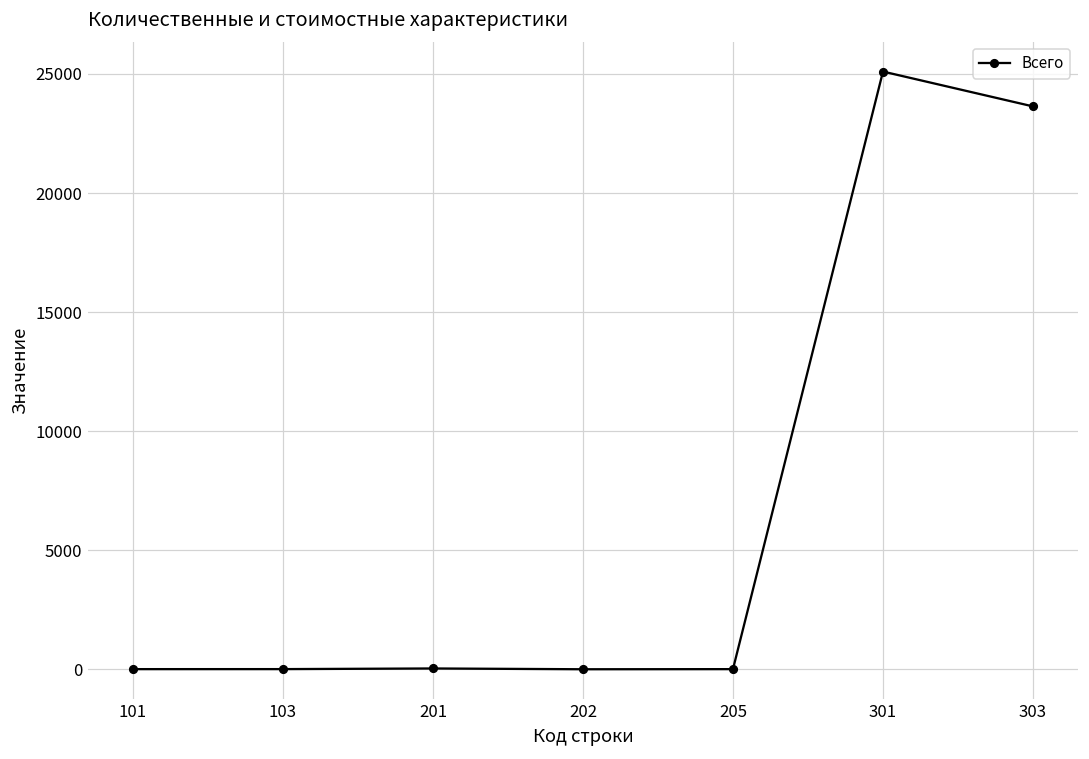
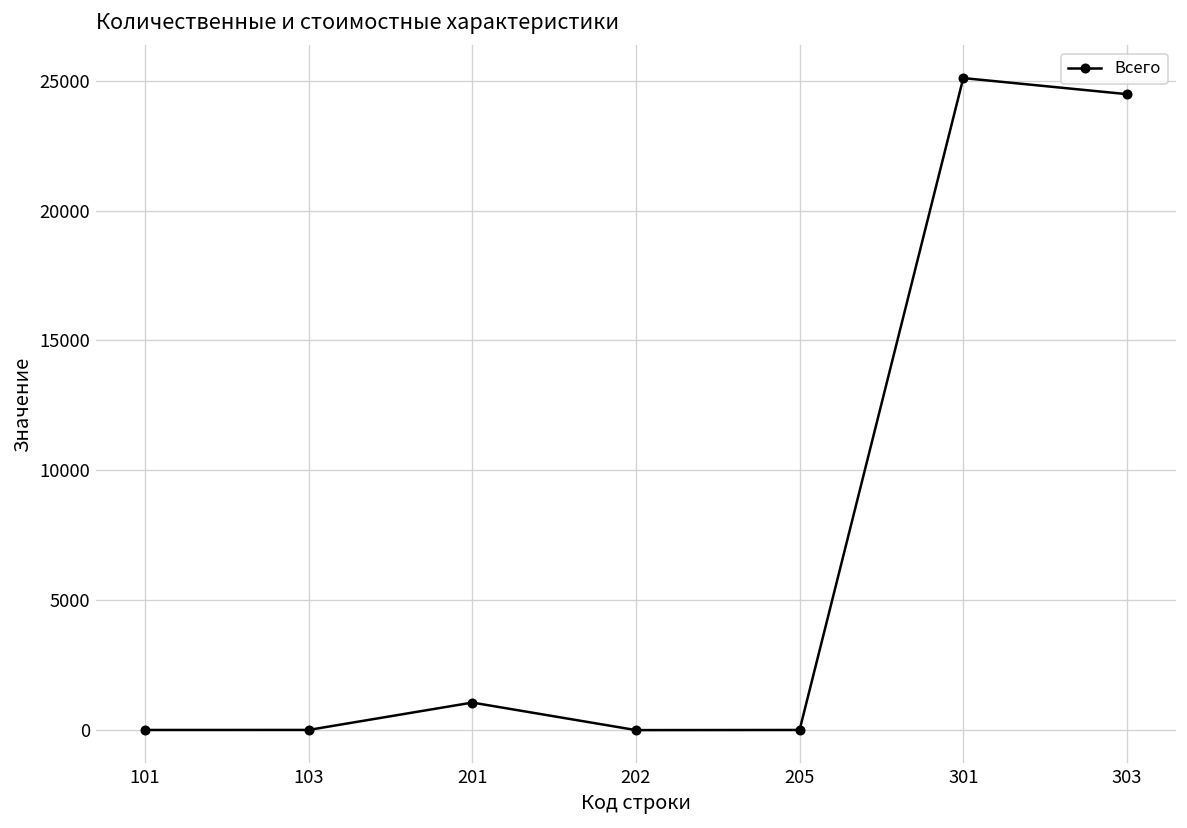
201: 0 -> 1100
303: 23600 -> 24500
